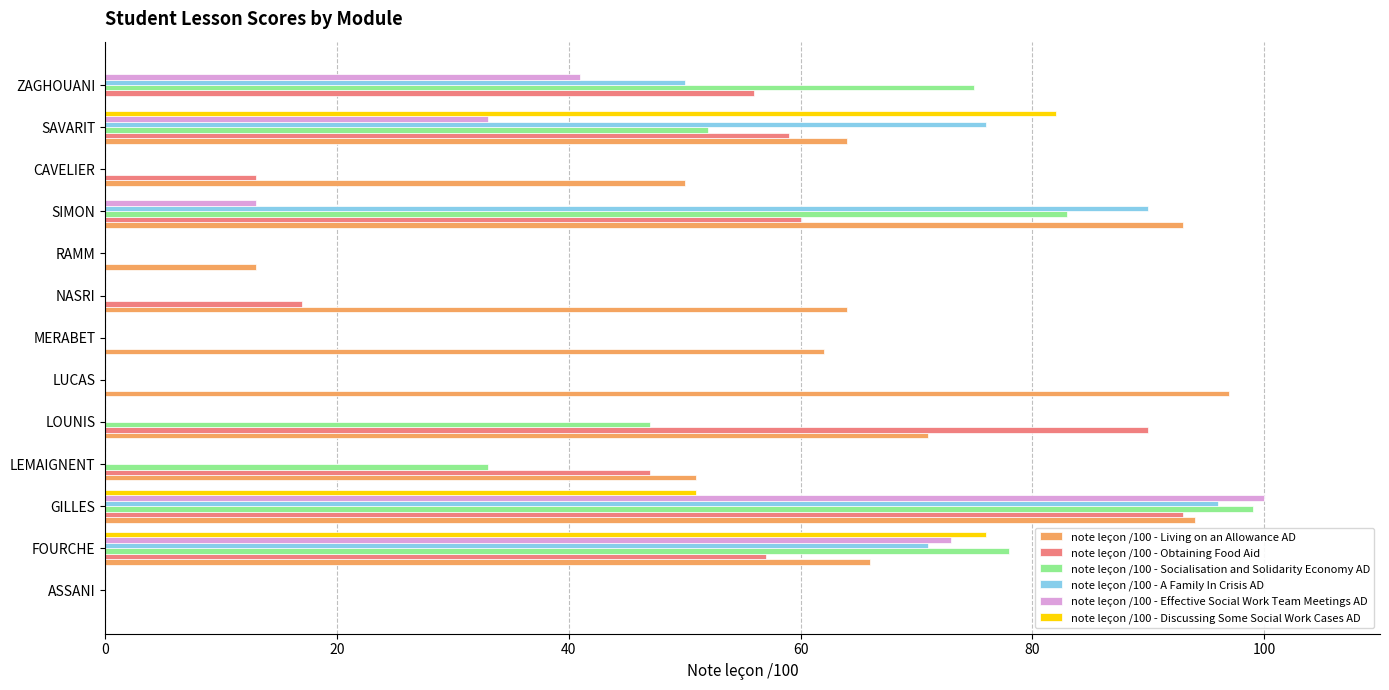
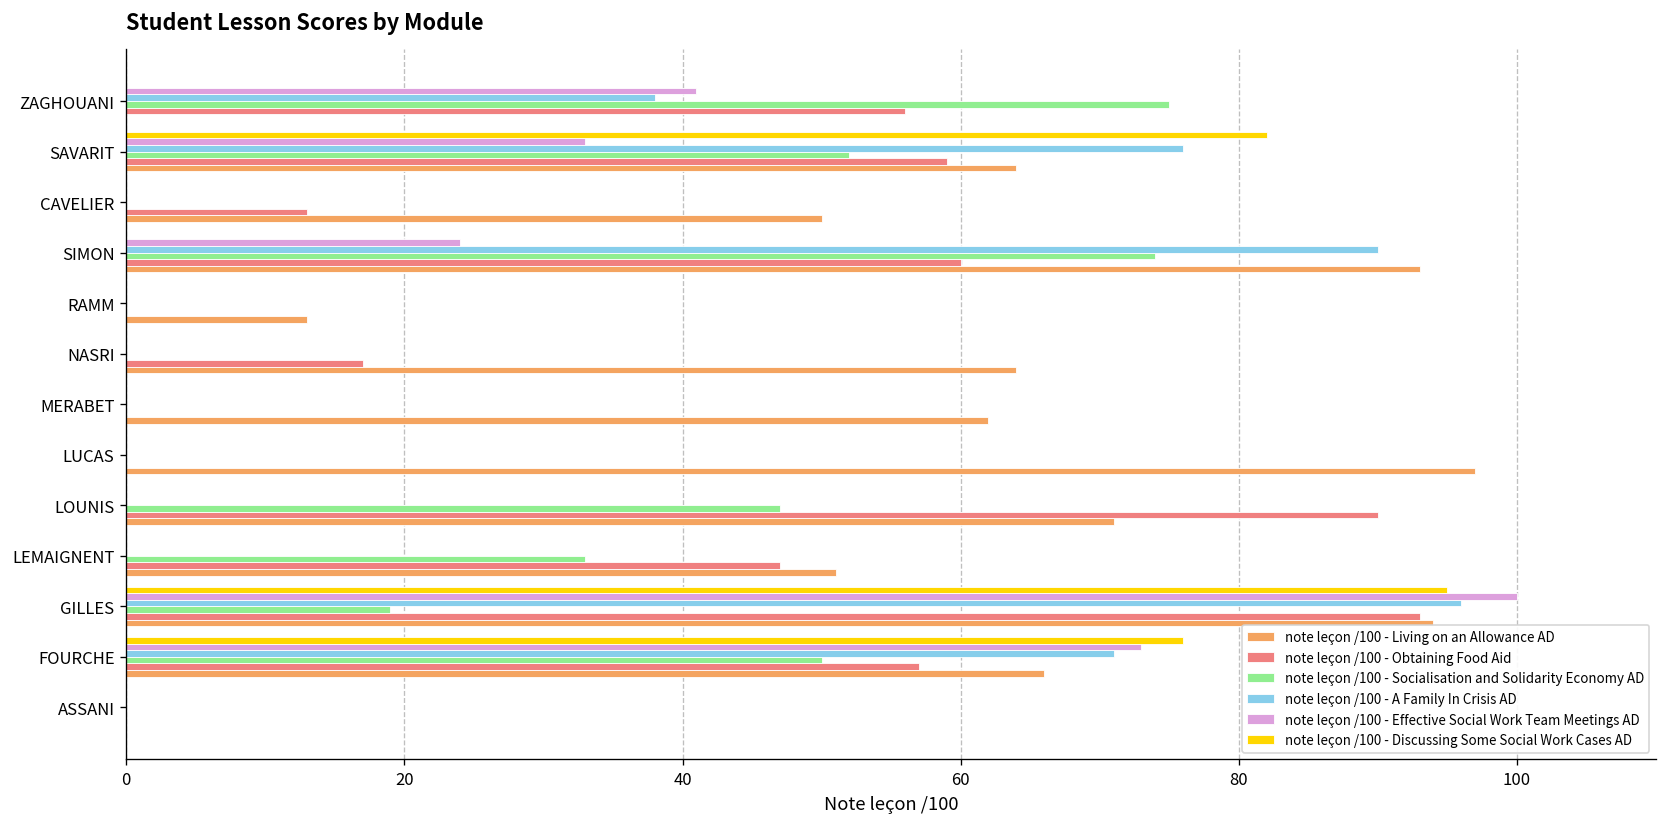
note leçon /100 - A Family In Crisis AD, ZAGHOUANI: 50 -> 38
note leçon /100 - Effective Social Work Team Meetings AD, SIMON: 13 -> 24
note leçon /100 - Socialisation and Solidarity Economy AD, SIMON: 83 -> 74
note leçon /100 - Discussing Some Social Work Cases AD, GILLES: 51 -> 95
note leçon /100 - Socialisation and Solidarity Economy AD, GILLES: 99 -> 19
note leçon /100 - Socialisation and Solidarity Economy AD, FOURCHE: 78 -> 50
